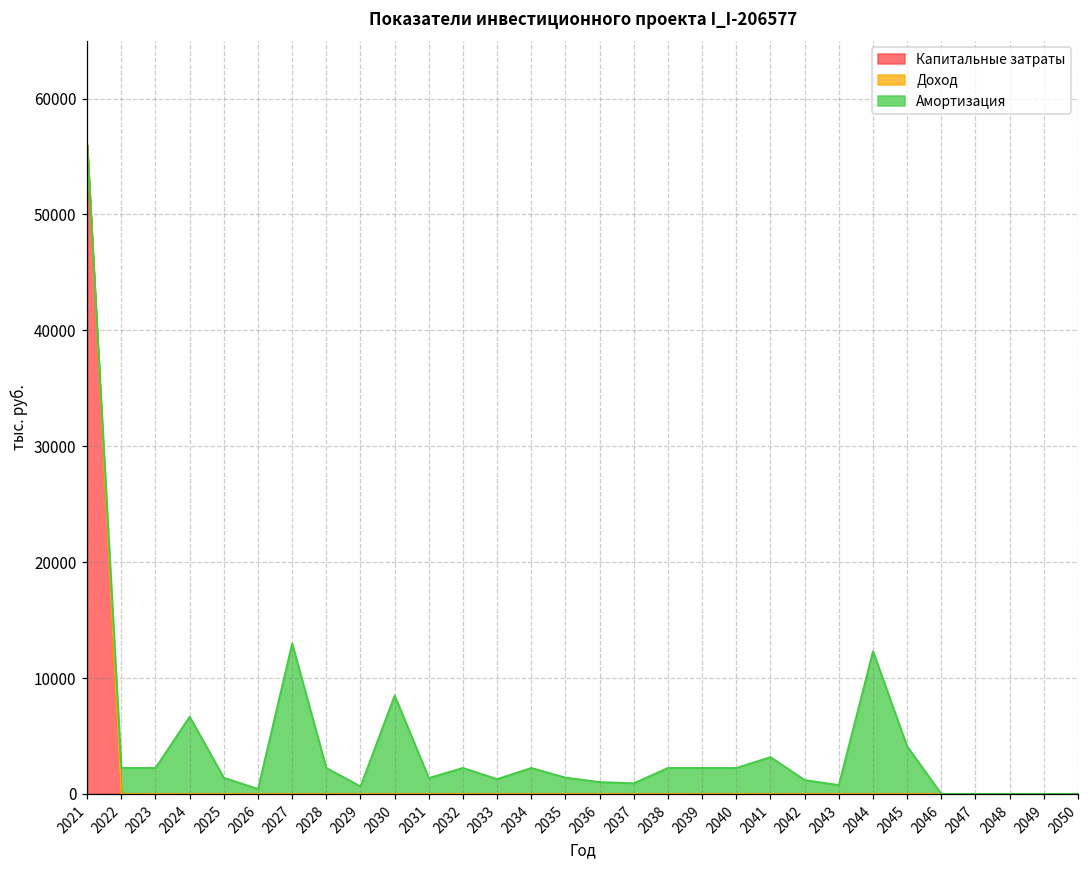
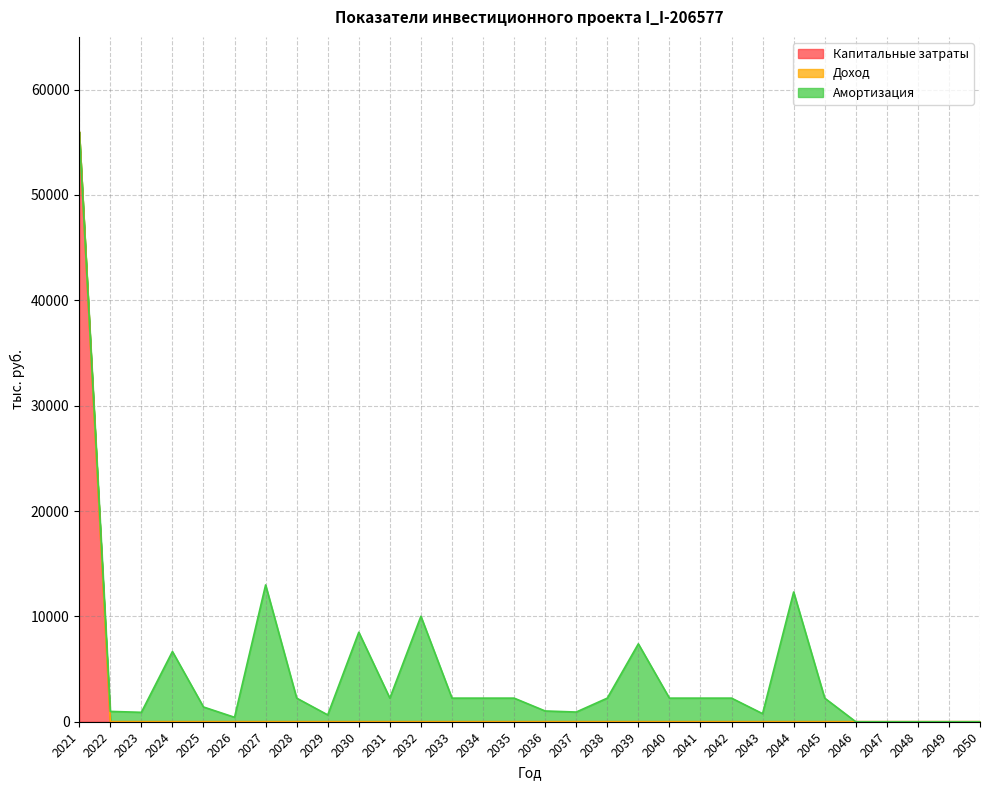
Амортизация, 2022: 2200 -> 1000
Амортизация, 2023: 2200 -> 900
Амортизация, 2031: 1400 -> 2200
Амортизация, 2032: 2200 -> 10000
Амортизация, 2033: 1300 -> 2200
Амортизация, 2035: 1400 -> 2200
Амортизация, 2039: 2200 -> 7400
Амортизация, 2041: 3200 -> 2200
Амортизация, 2042: 1200 -> 2200
Амортизация, 2045: 4100 -> 2200
